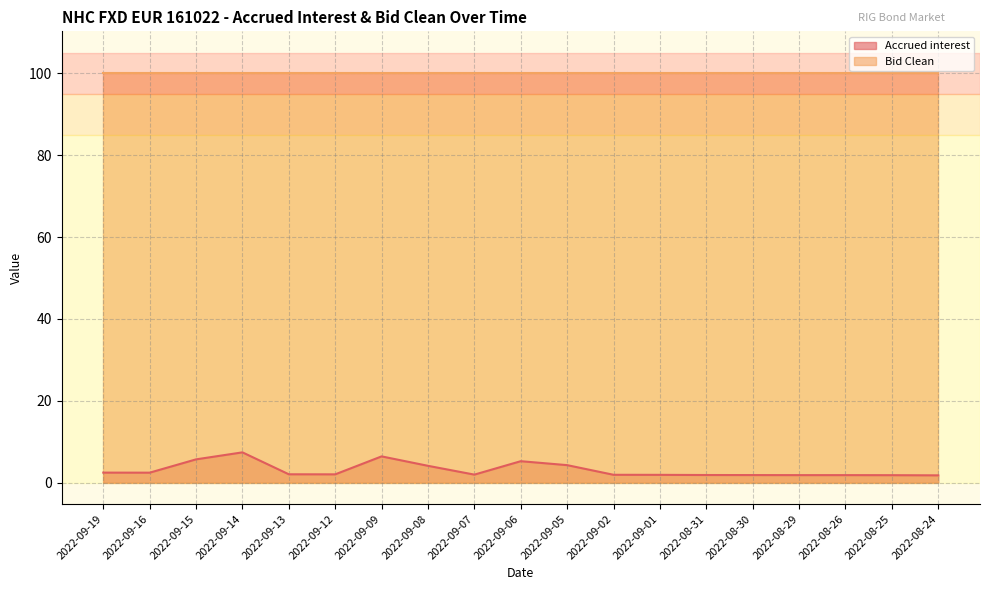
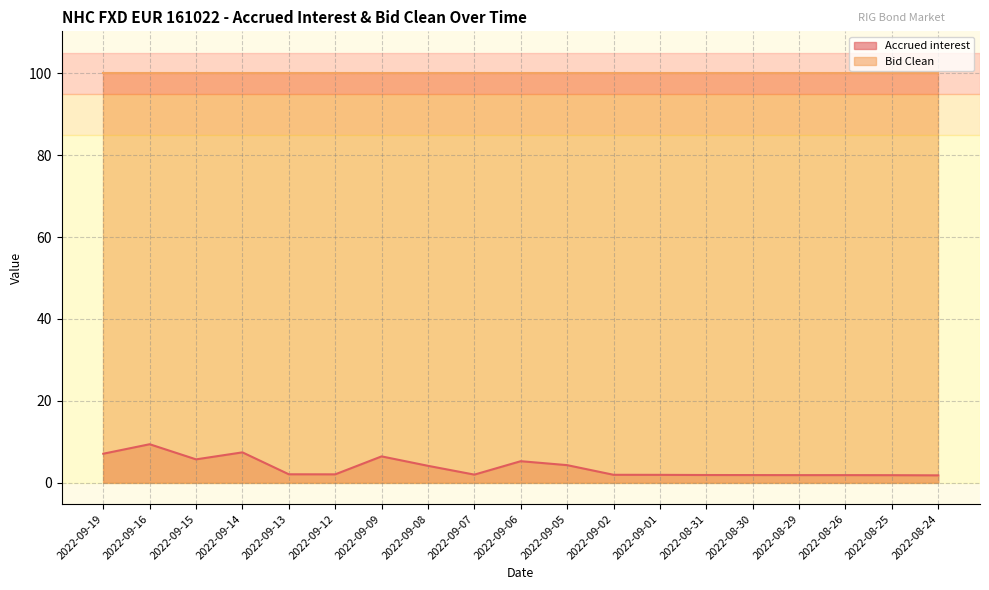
Accrued interest, 2022-09-19: 2 -> 7
Accrued interest, 2022-09-16: 2 -> 9
